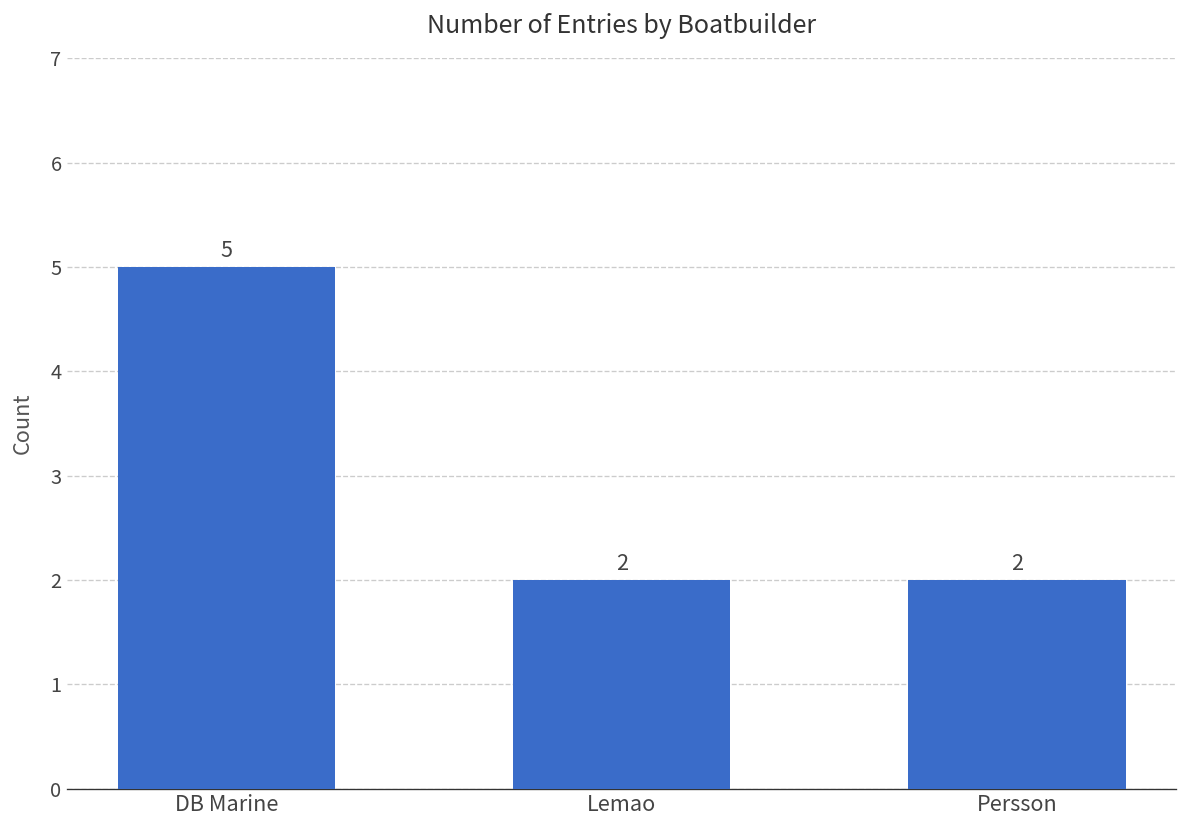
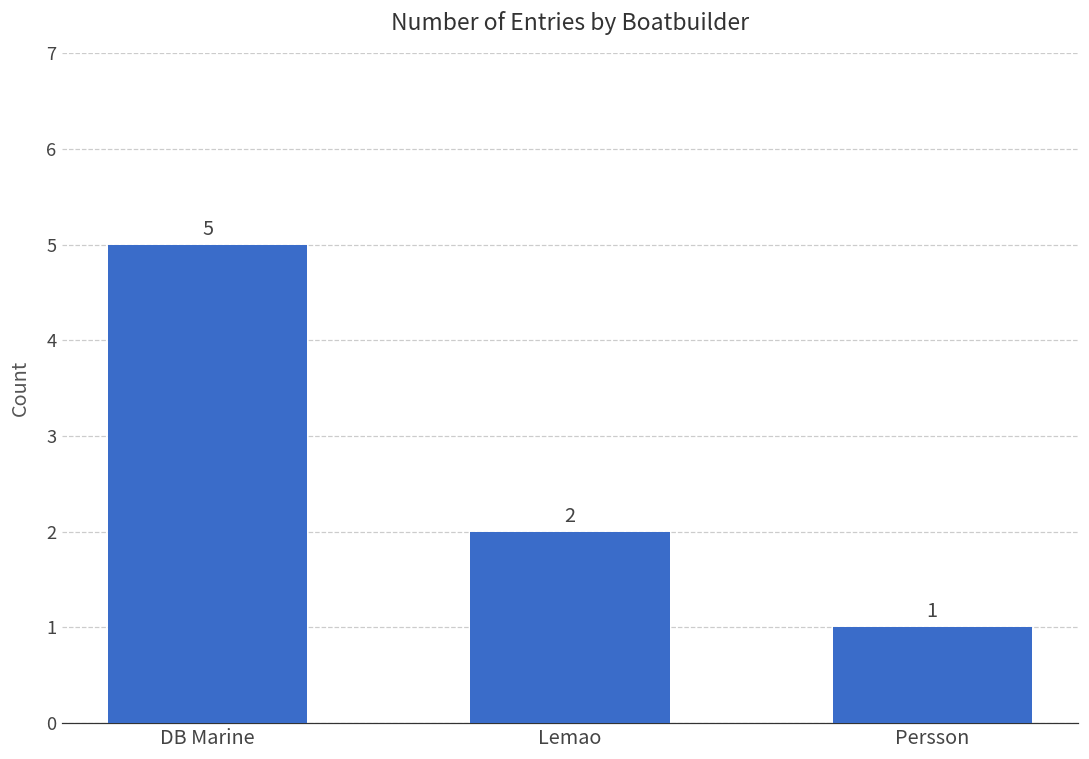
Persson: 2 -> 1
